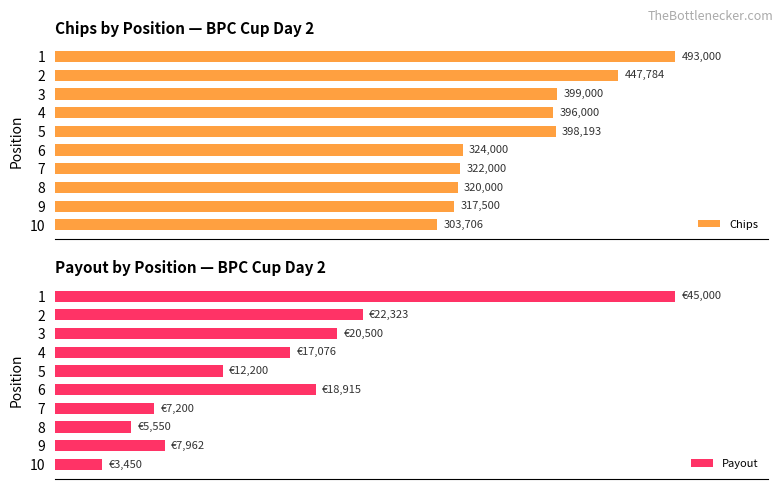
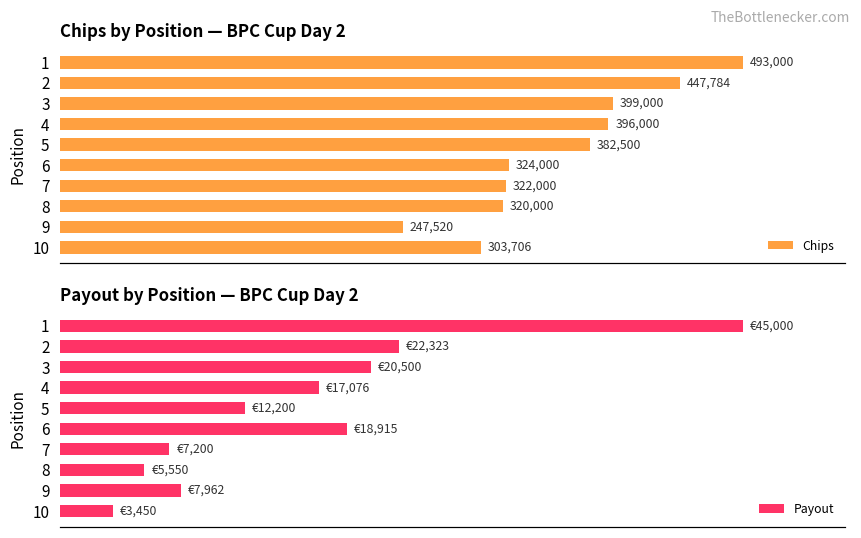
Chips by Position — BPC Cup Day 2, 5: 398,193 -> 382,500
Chips by Position — BPC Cup Day 2, 9: 317,500 -> 247,520
